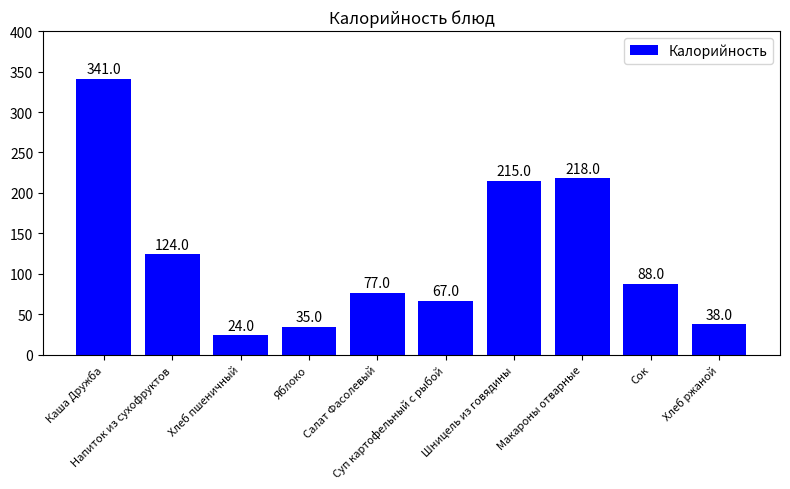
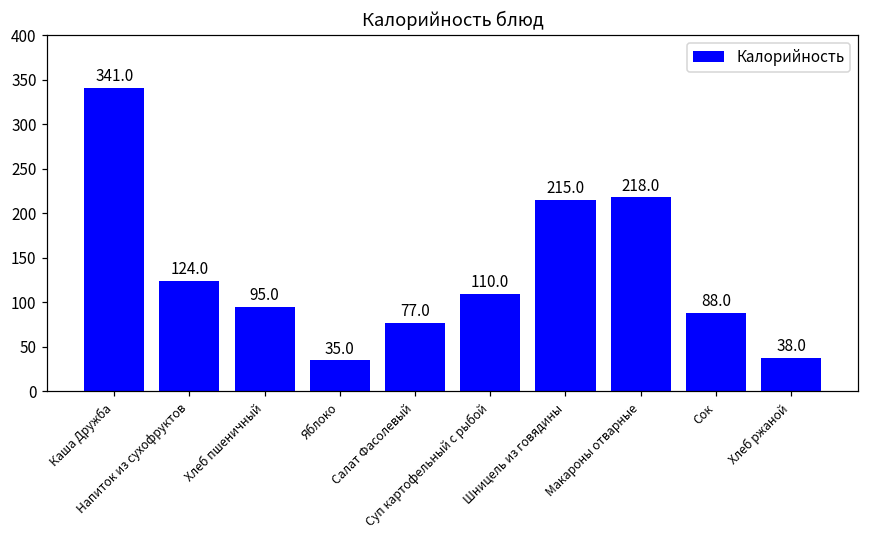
Хлеб пшеничный: 24.0 -> 95.0
Суп картофельный с рыбой: 67.0 -> 110.0
